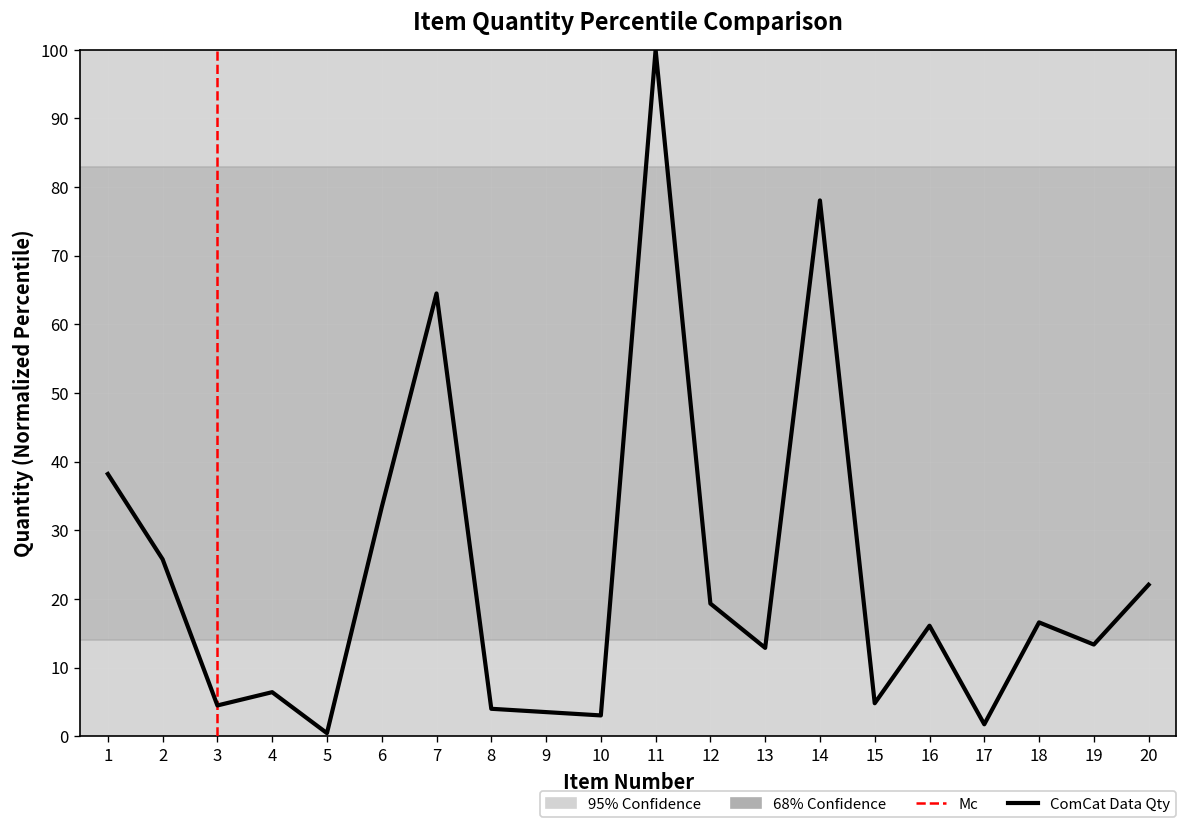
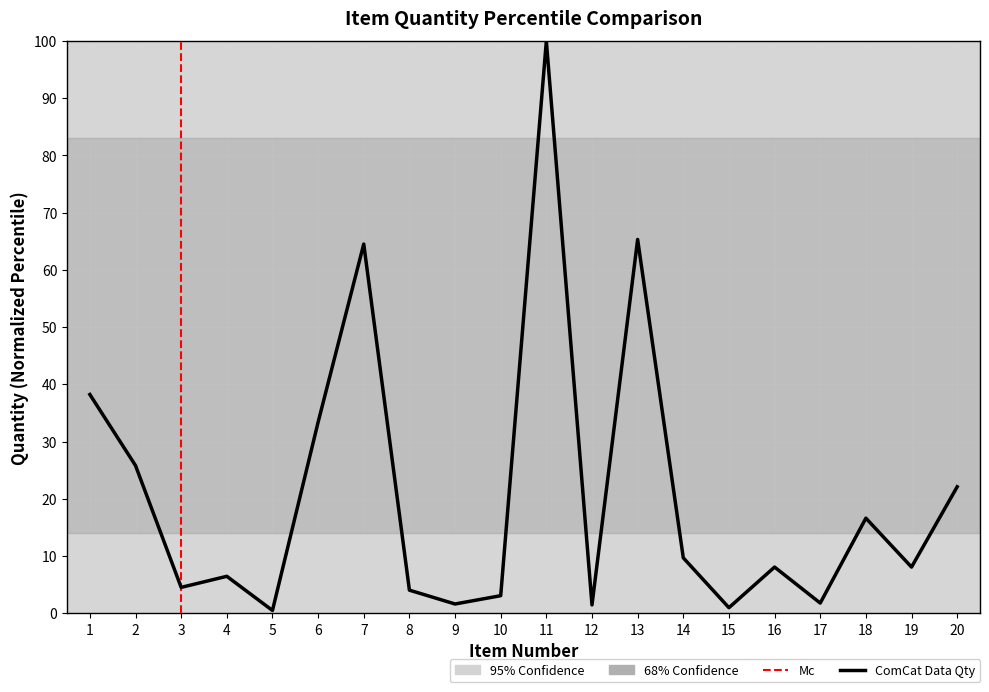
9: 4 -> 2
12: 19 -> 1
13: 13 -> 65
14: 78 -> 10
15: 5 -> 1
16: 16 -> 8
19: 13 -> 8
